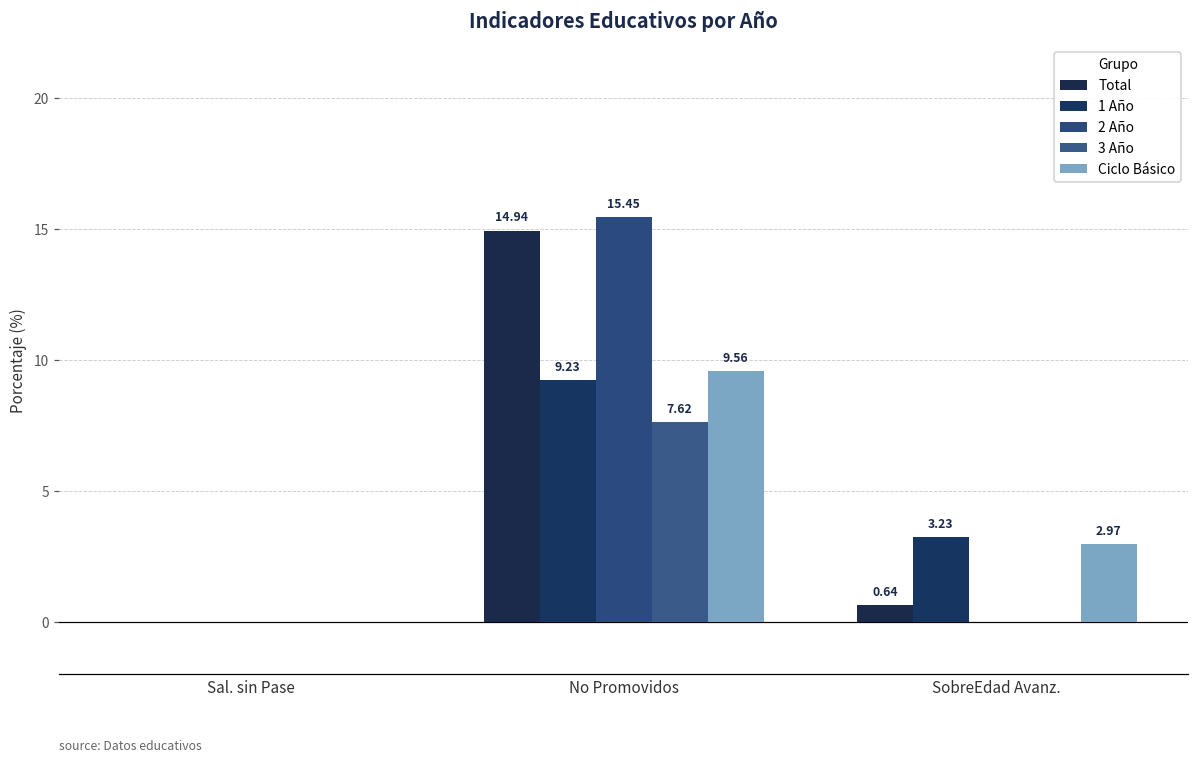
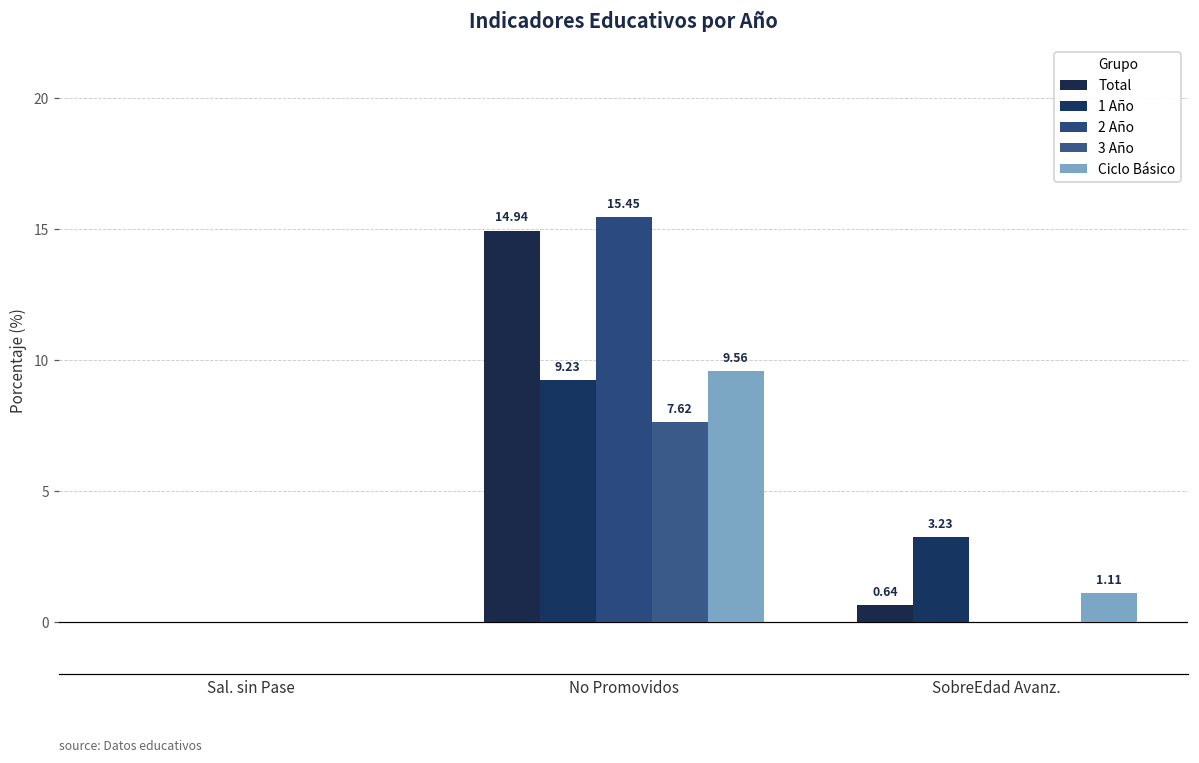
Ciclo Básico, SobreEdad Avanz.: 2.97 -> 1.11
